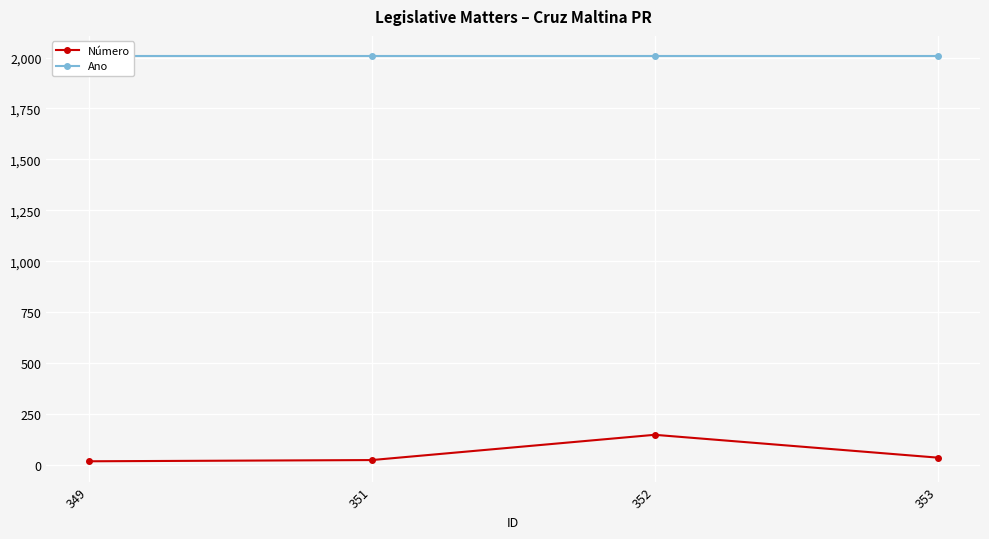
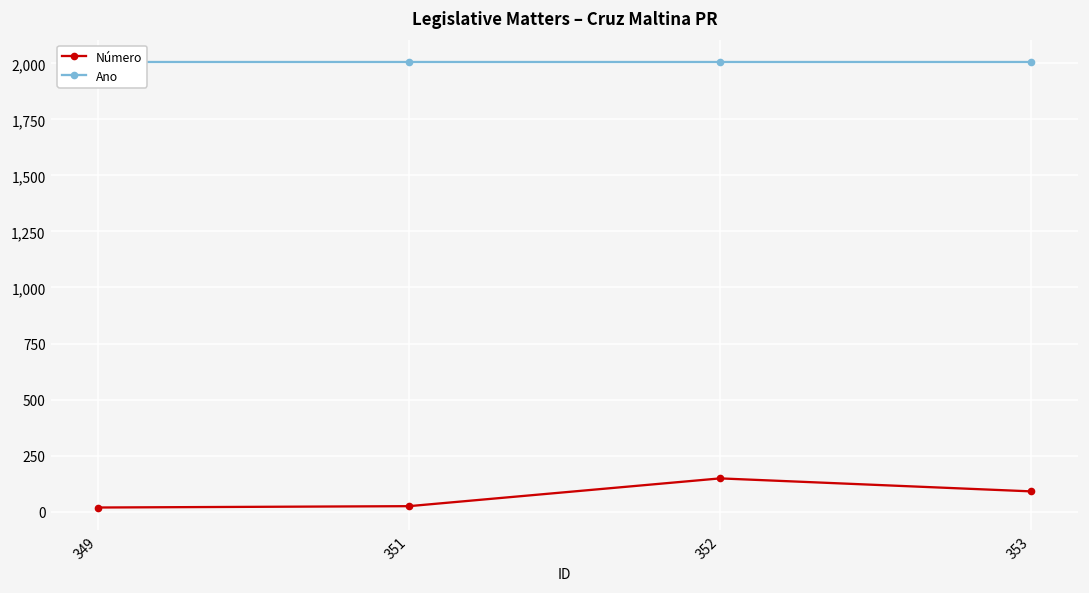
Número, 353: 40 -> 90
